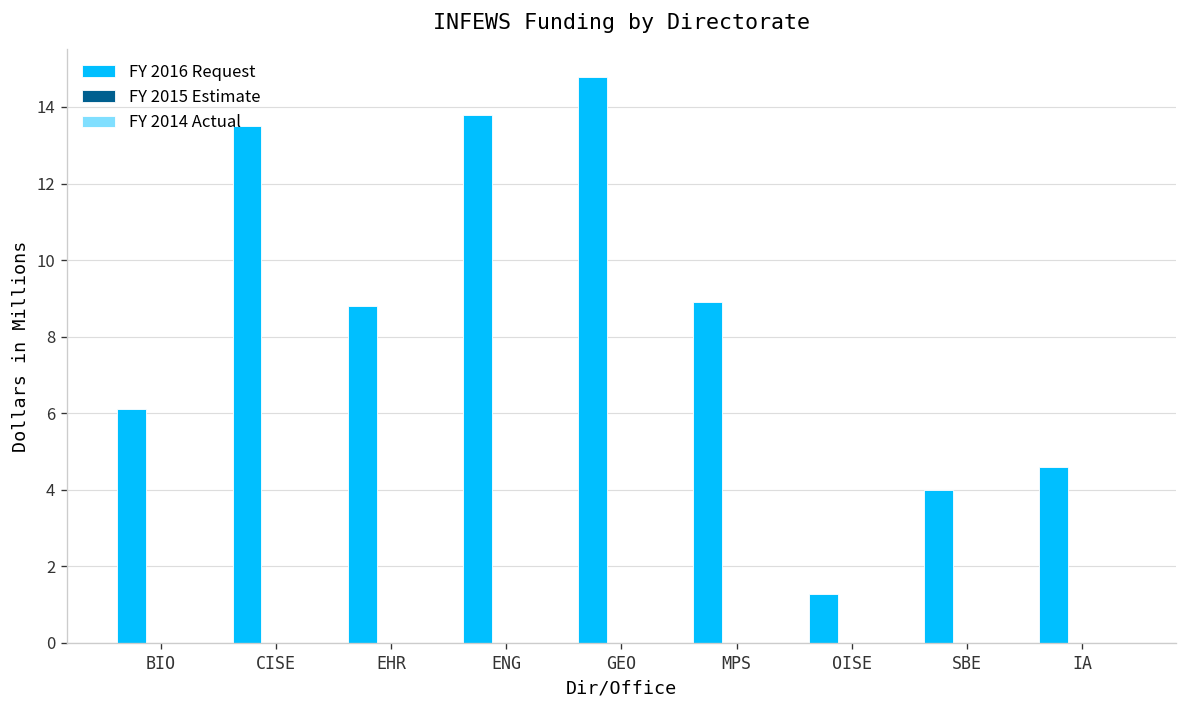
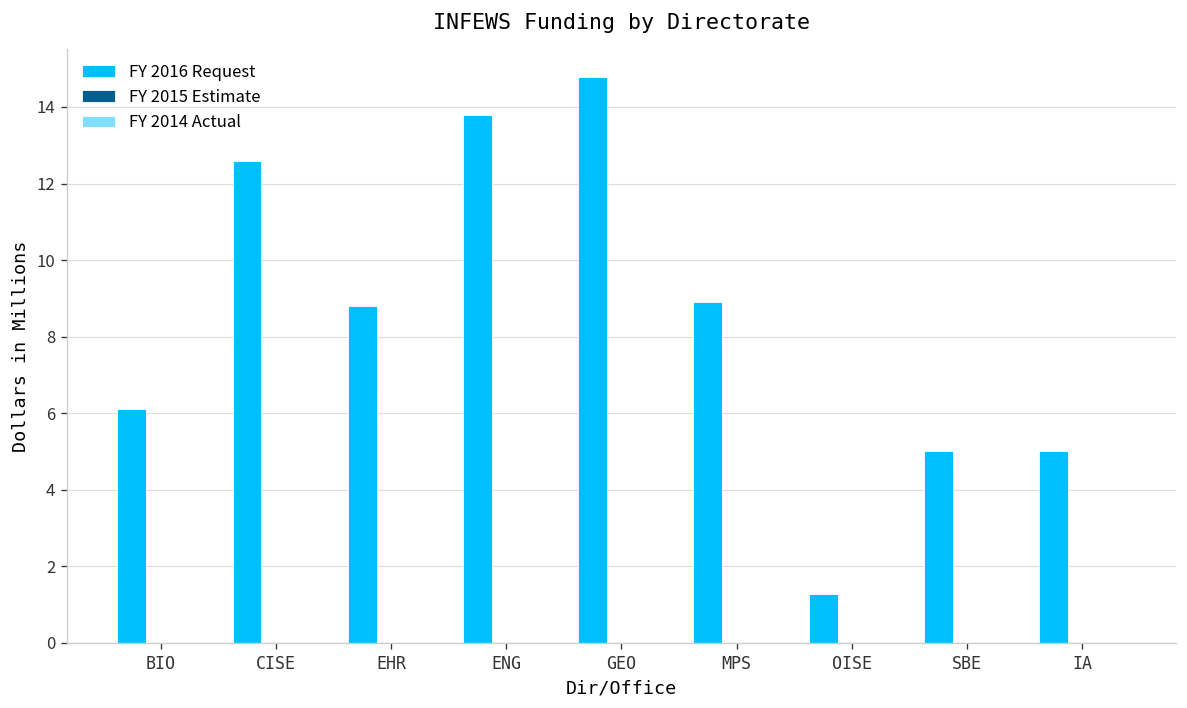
FY 2016 Request, CISE: 13.5 -> 12.6
FY 2016 Request, SBE: 4 -> 5
FY 2016 Request, IA: 4.6 -> 5.0
